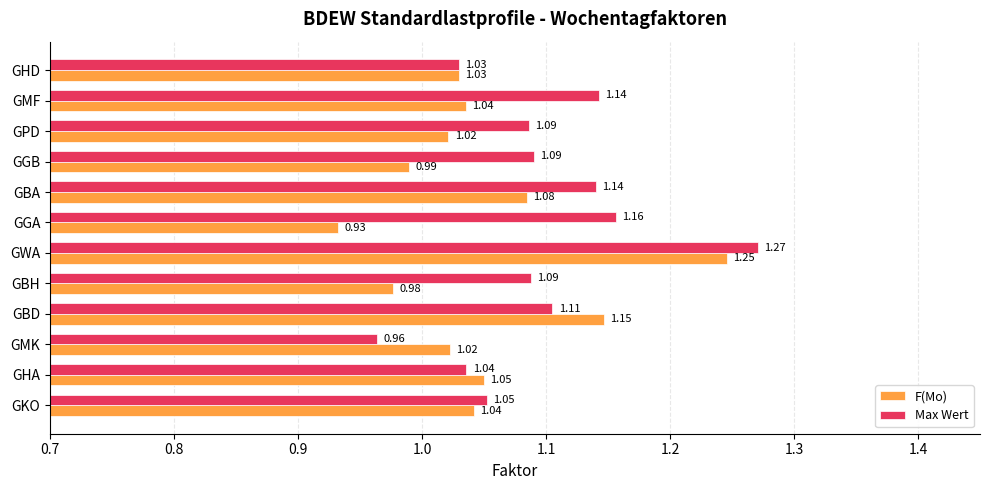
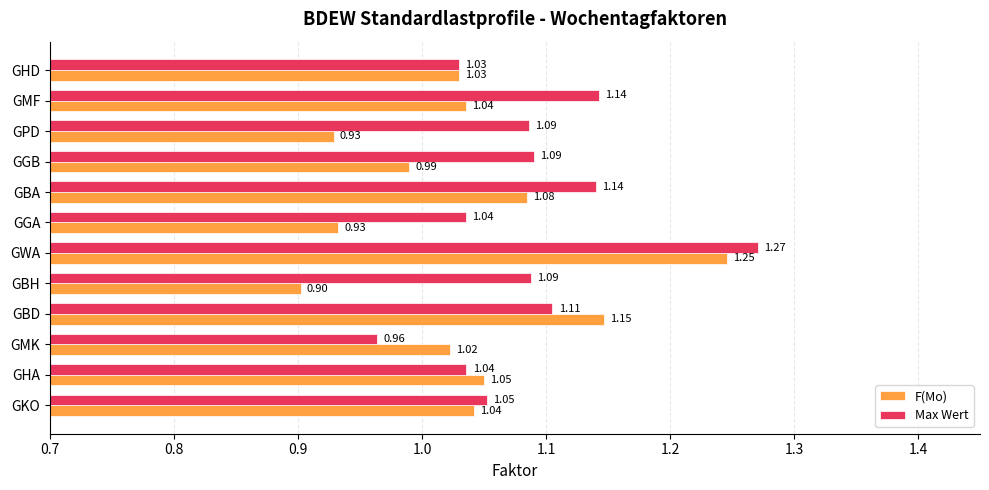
F(Mo), GPD: 1.02 -> 0.93
Max Wert, GGA: 1.16 -> 1.04
F(Mo), GBH: 0.98 -> 0.90
